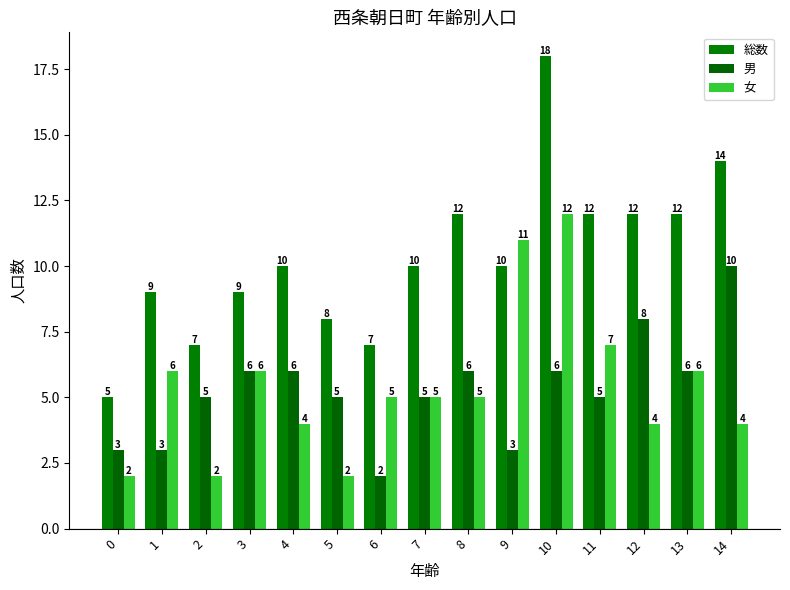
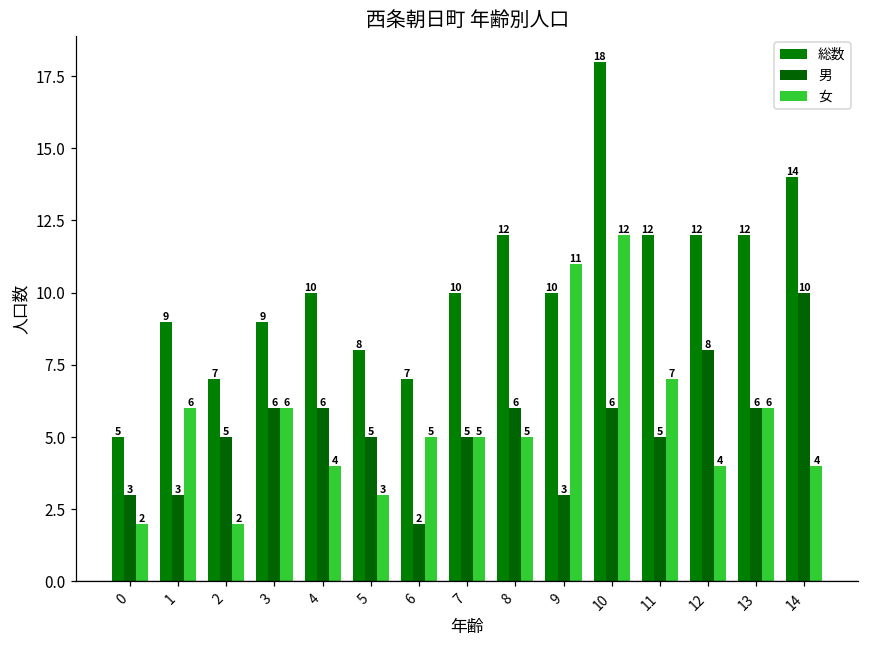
女, 5: 2 -> 3
